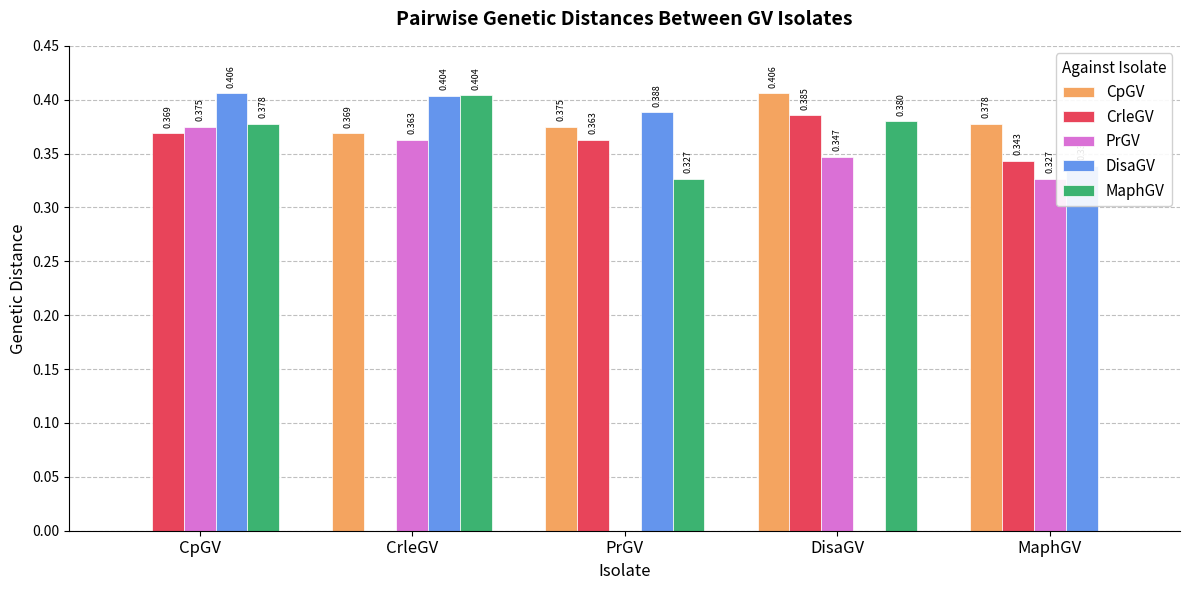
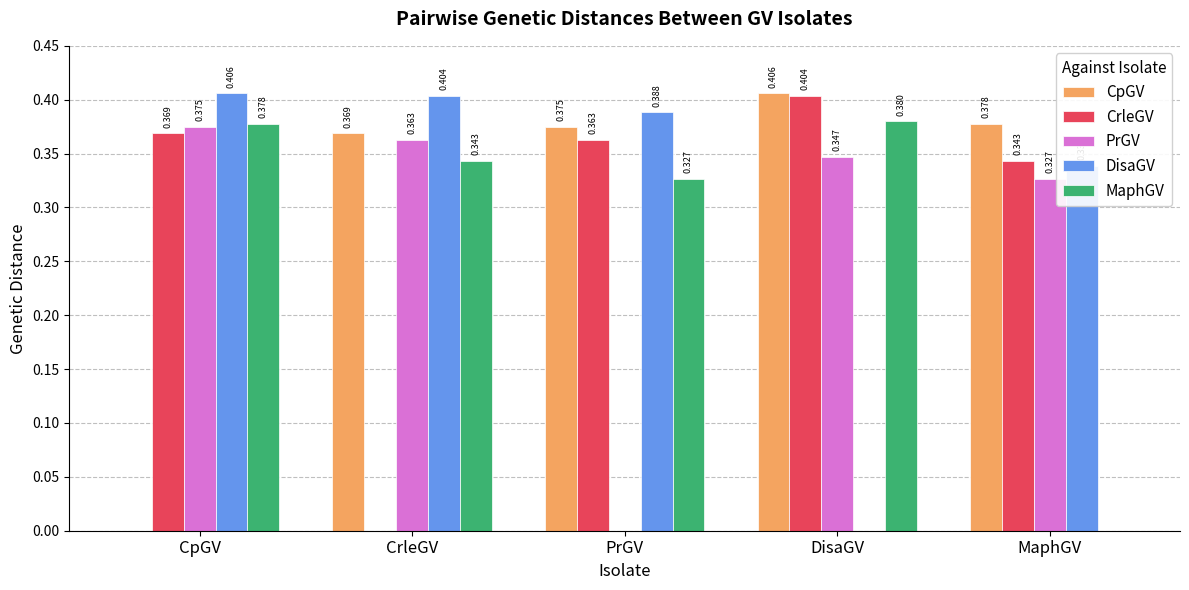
MaphGV, CrleGV: 0.404 -> 0.343
CrleGV, DisaGV: 0.385 -> 0.404
